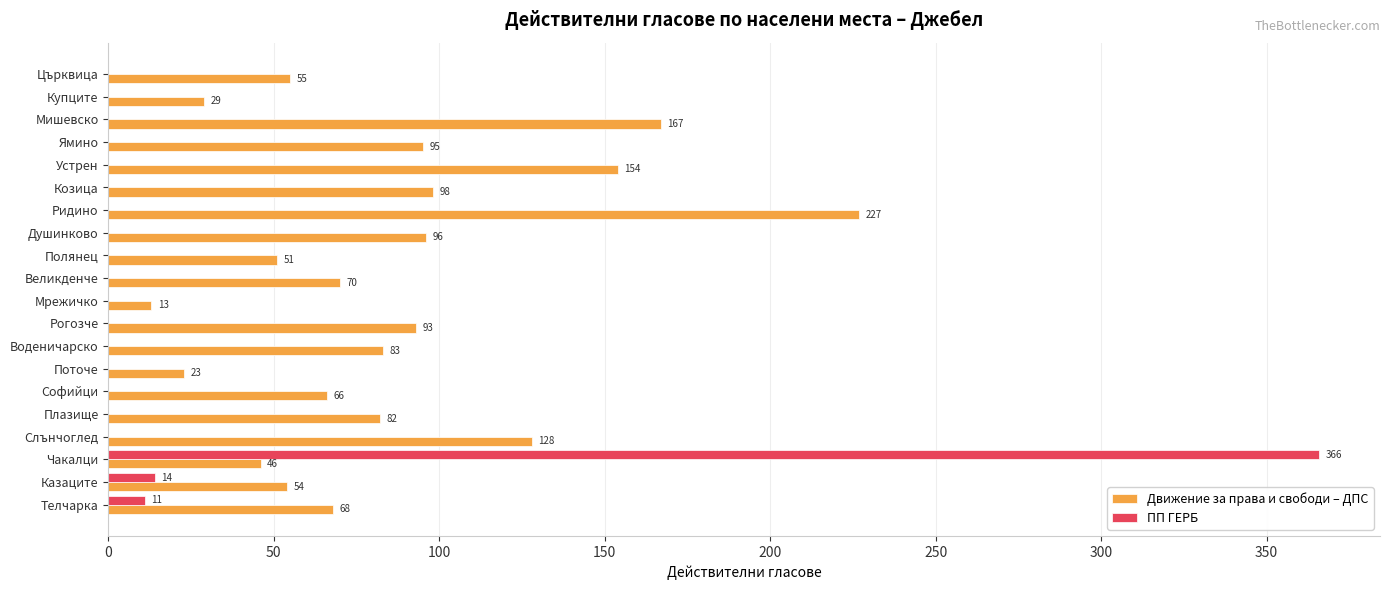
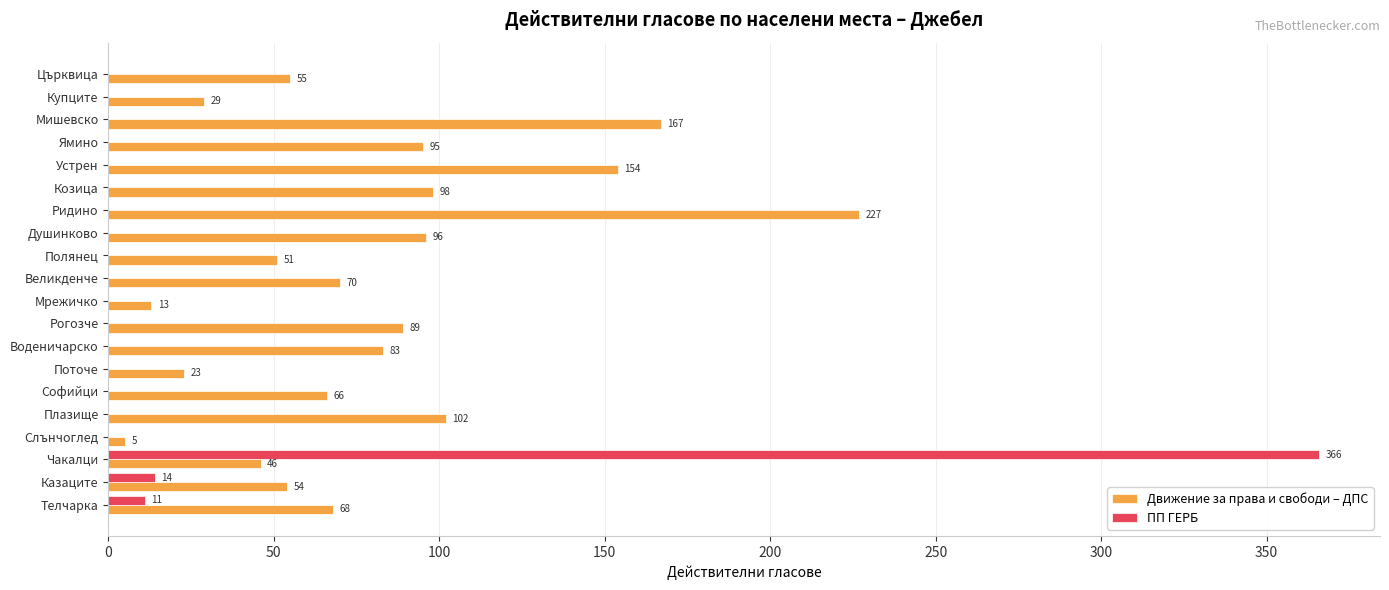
Движение за права и свободи – ДПС, Рогозче: 93 -> 89
Движение за права и свободи – ДПС, Плазище: 82 -> 102
Движение за права и свободи – ДПС, Слънчоглед: 128 -> 5
